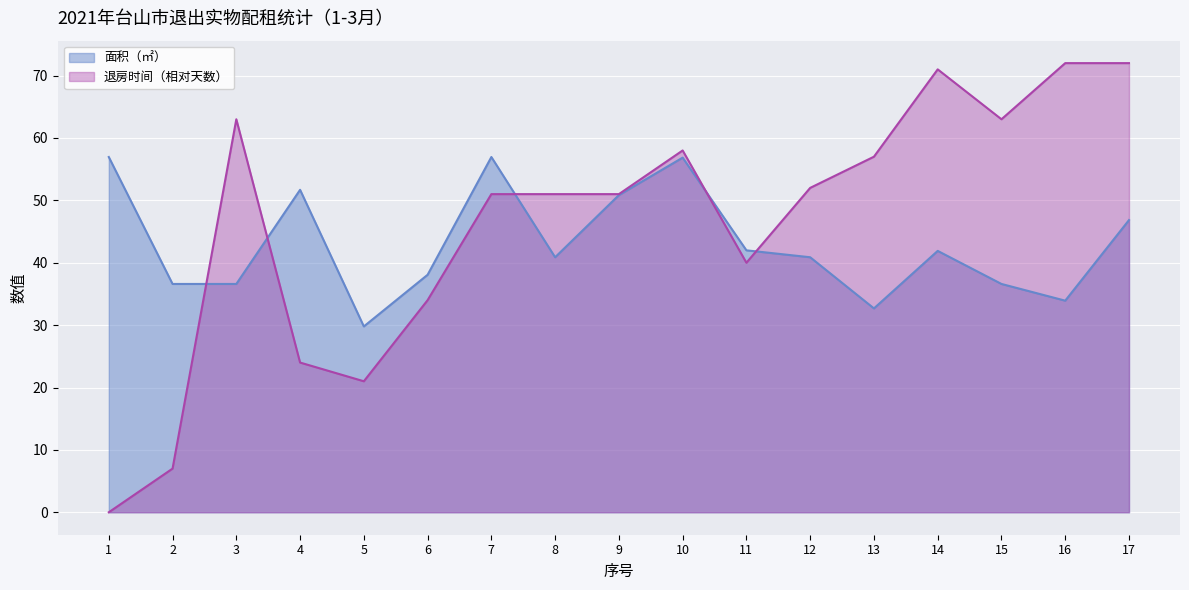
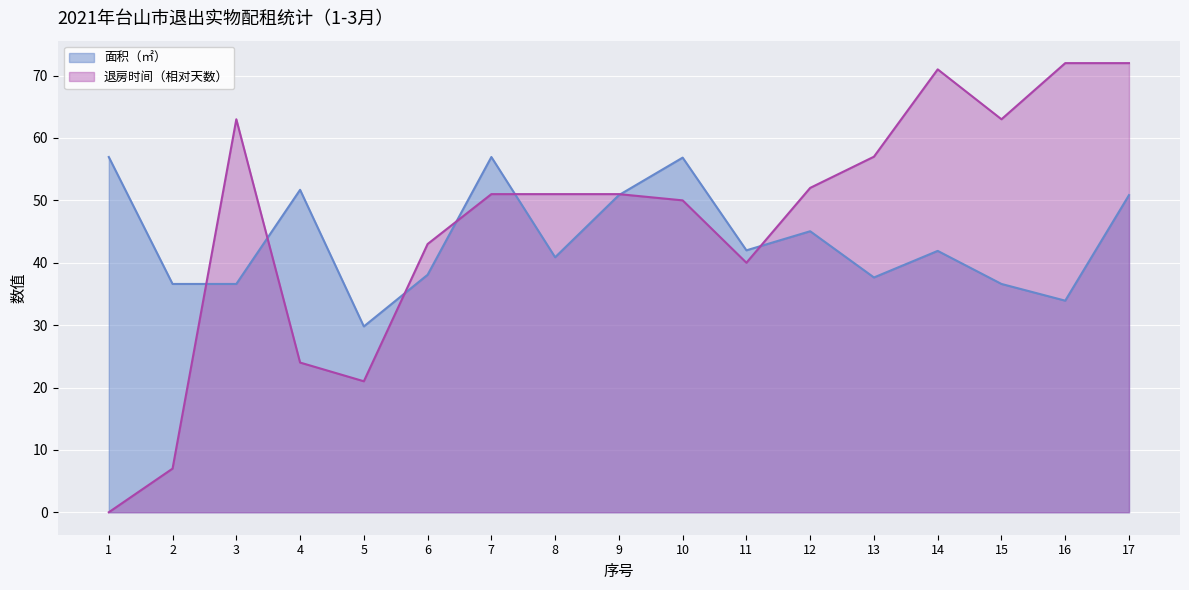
退房时间（相对天数）, 6: 34 -> 43
退房时间（相对天数）, 10: 58 -> 50
面积（㎡）, 12: 41 -> 45
面积（㎡）, 13: 33 -> 38
面积（㎡）, 17: 47 -> 51
